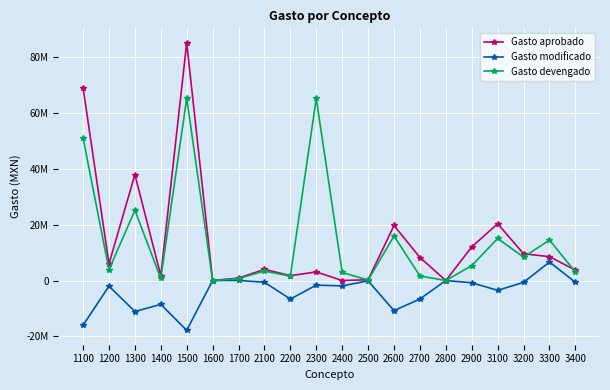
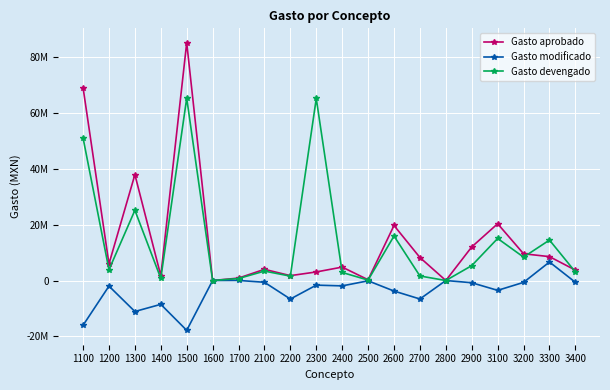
Gasto aprobado, 2400: 0 -> 5000000
Gasto modificado, 2600: -11000000 -> -4000000
